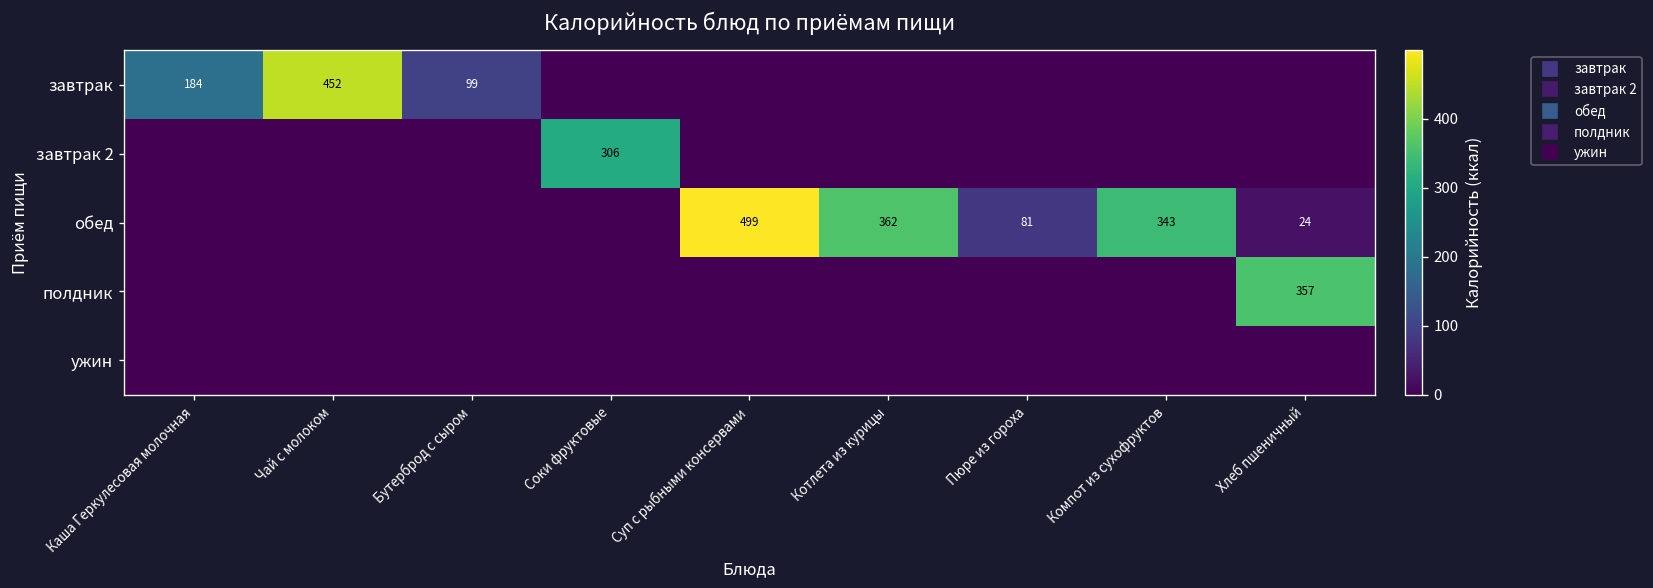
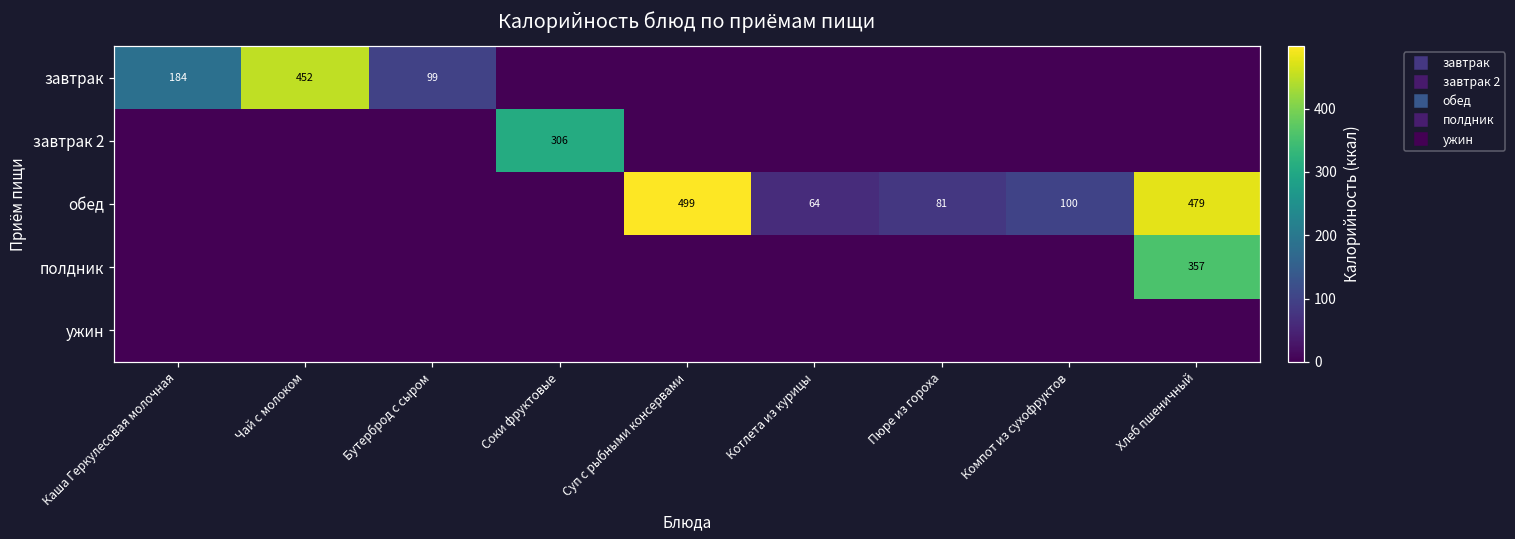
обед, Котлета из курицы: 362 -> 64
обед, Компот из сухофруктов: 343 -> 100
обед, Хлеб пшеничный: 24 -> 479
